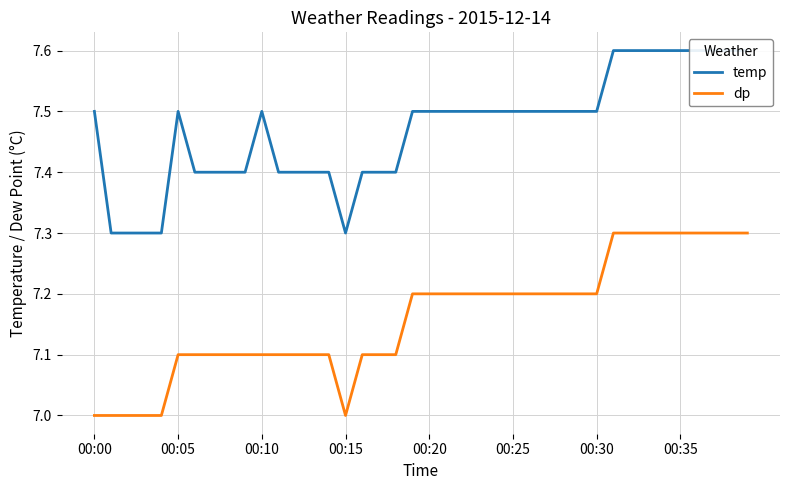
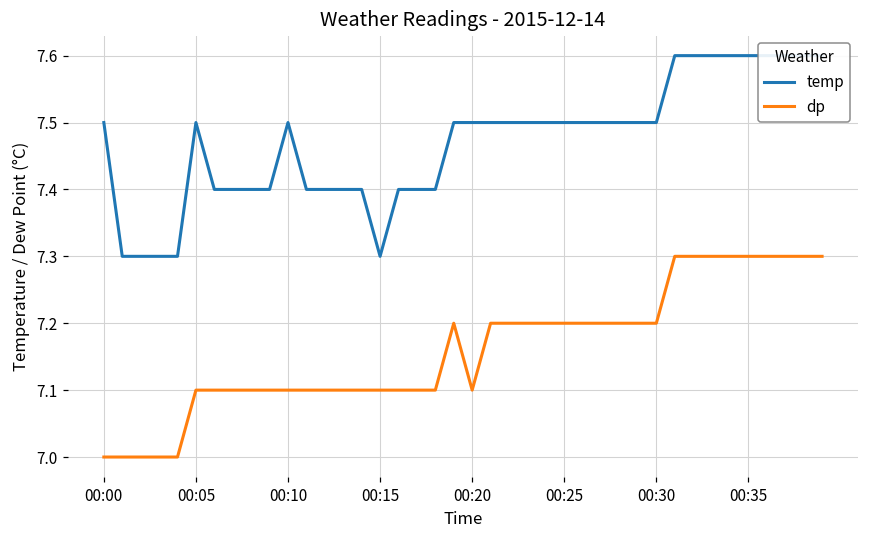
dp, 00:15: 7.0 -> 7.1
dp, 00:20: 7.2 -> 7.1
